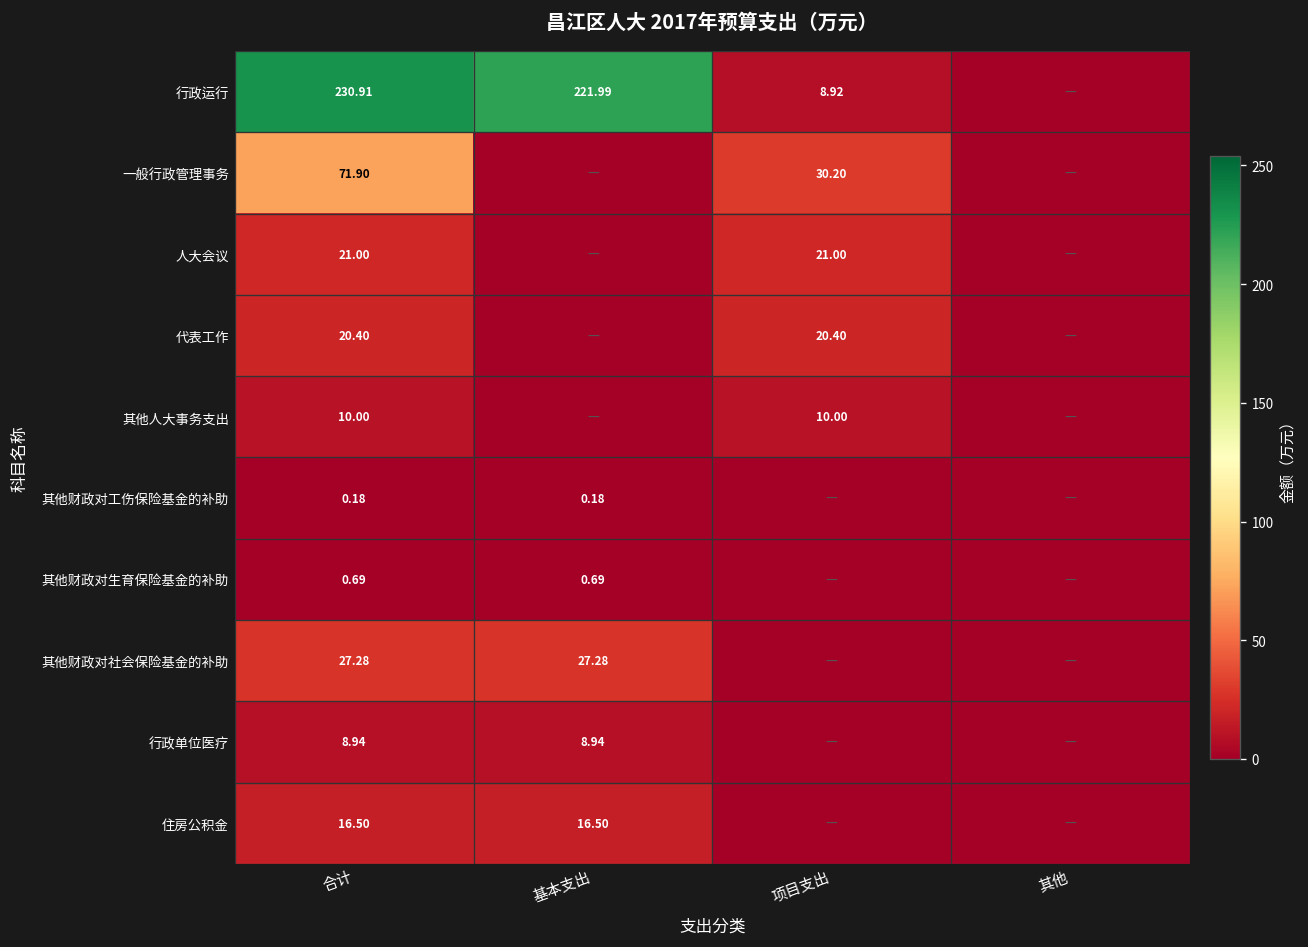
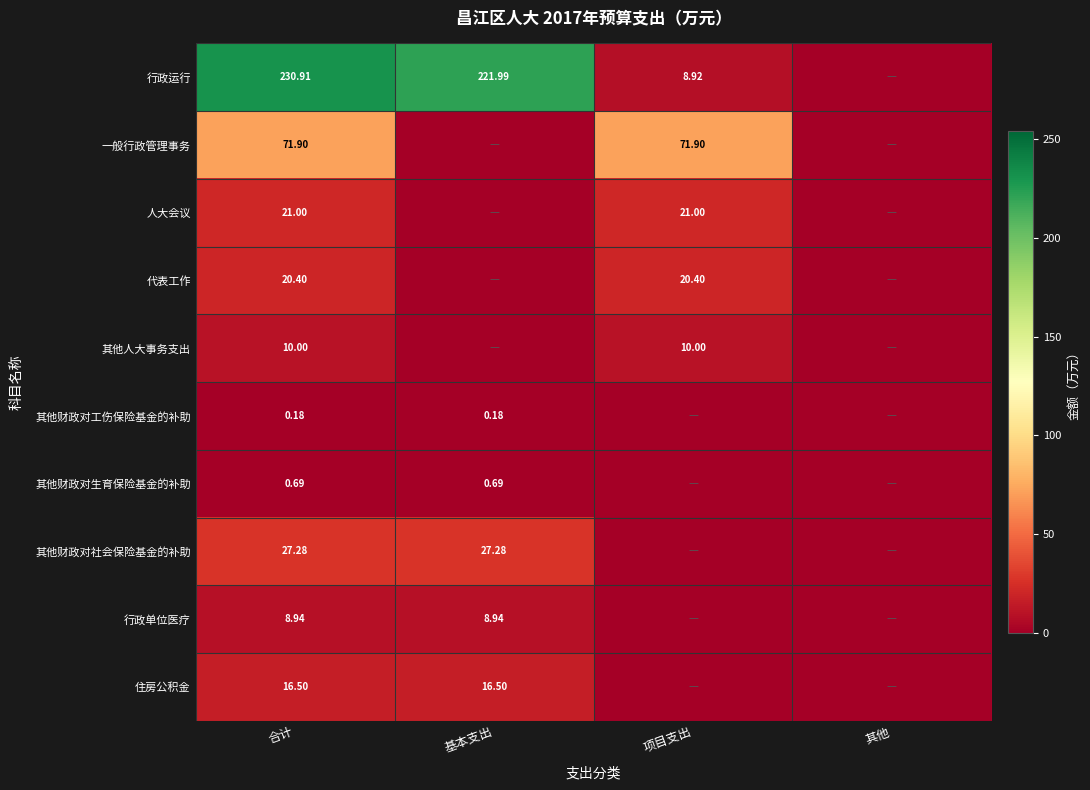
一般行政管理事务, 项目支出: 30.20 -> 71.90
